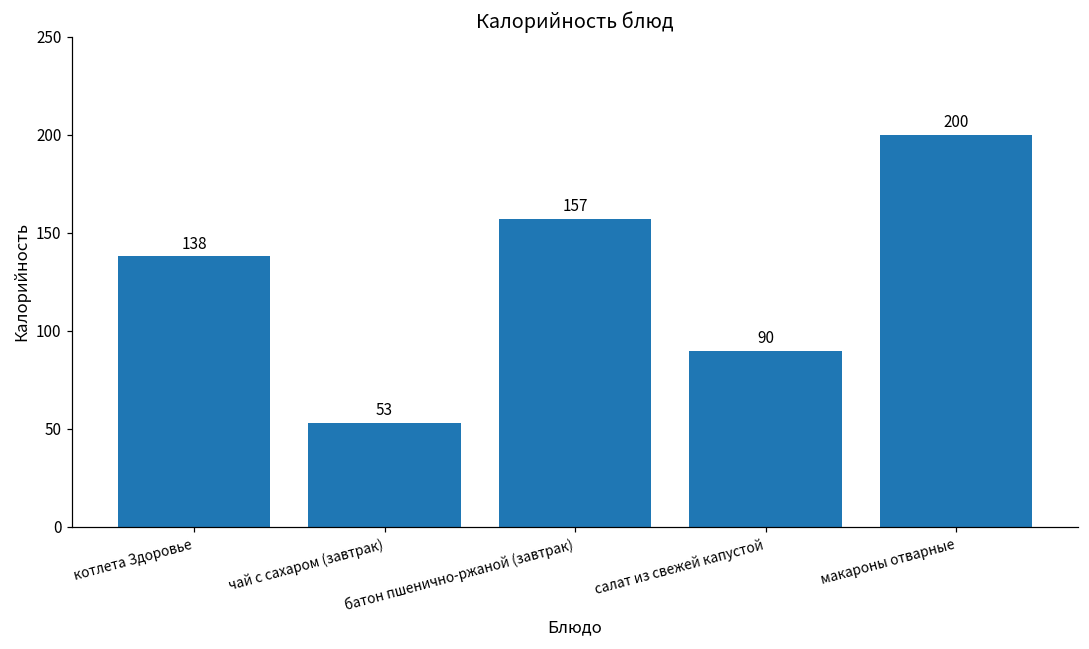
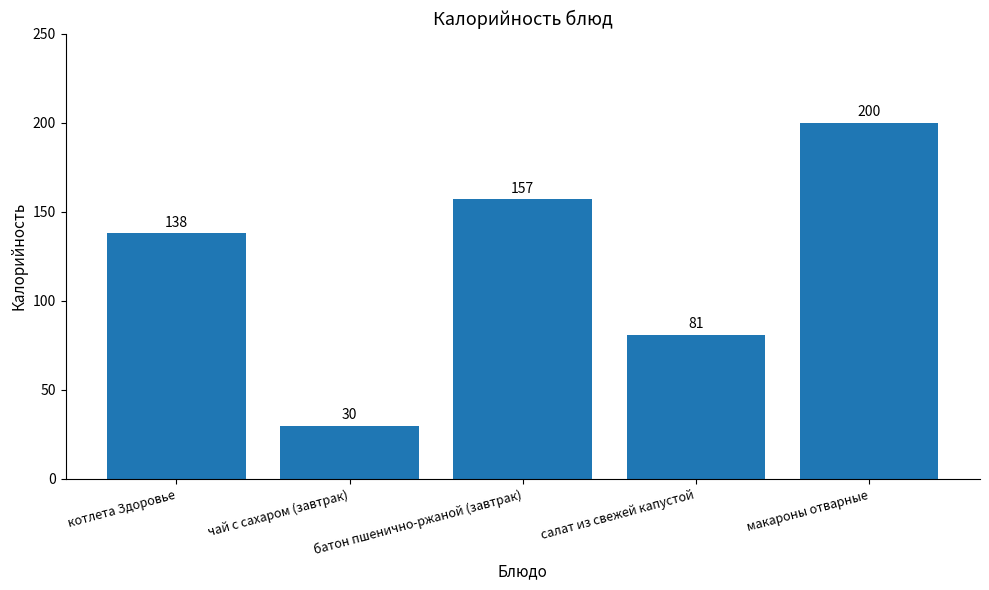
чай с сахаром (завтрак): 53 -> 30
салат из свежей капустой: 90 -> 81
